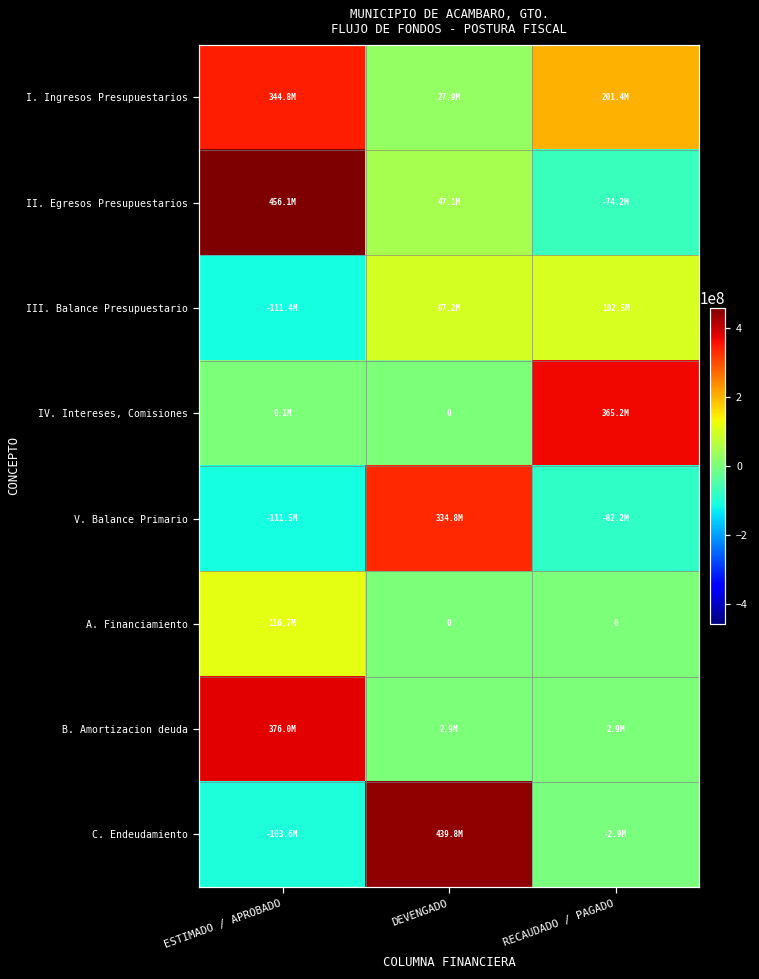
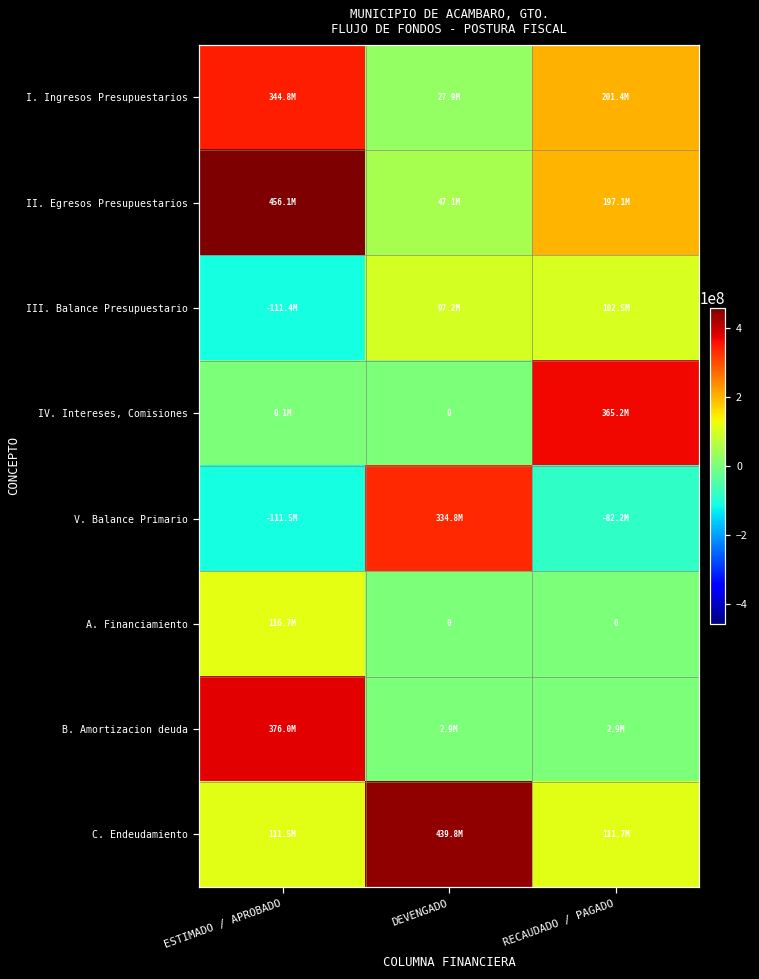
II. Egresos Presupuestarios, RECAUDADO / PAGADO: -74.2M -> 197.1M
C. Endeudamiento, ESTIMADO / APROBADO: -103.6M -> 111.5M
C. Endeudamiento, RECAUDADO / PAGADO: -2.9M -> 111.7M
